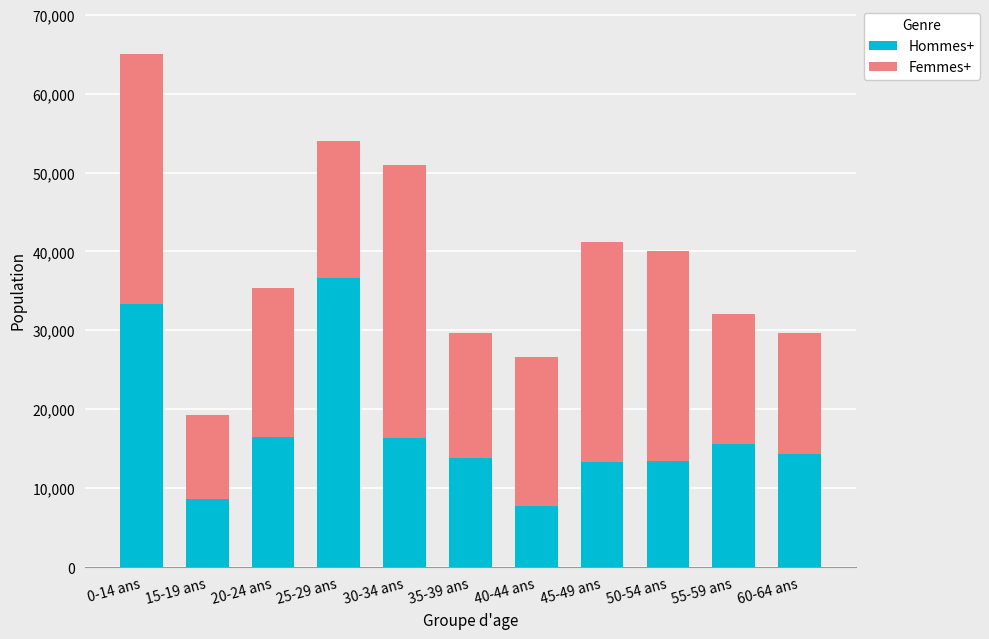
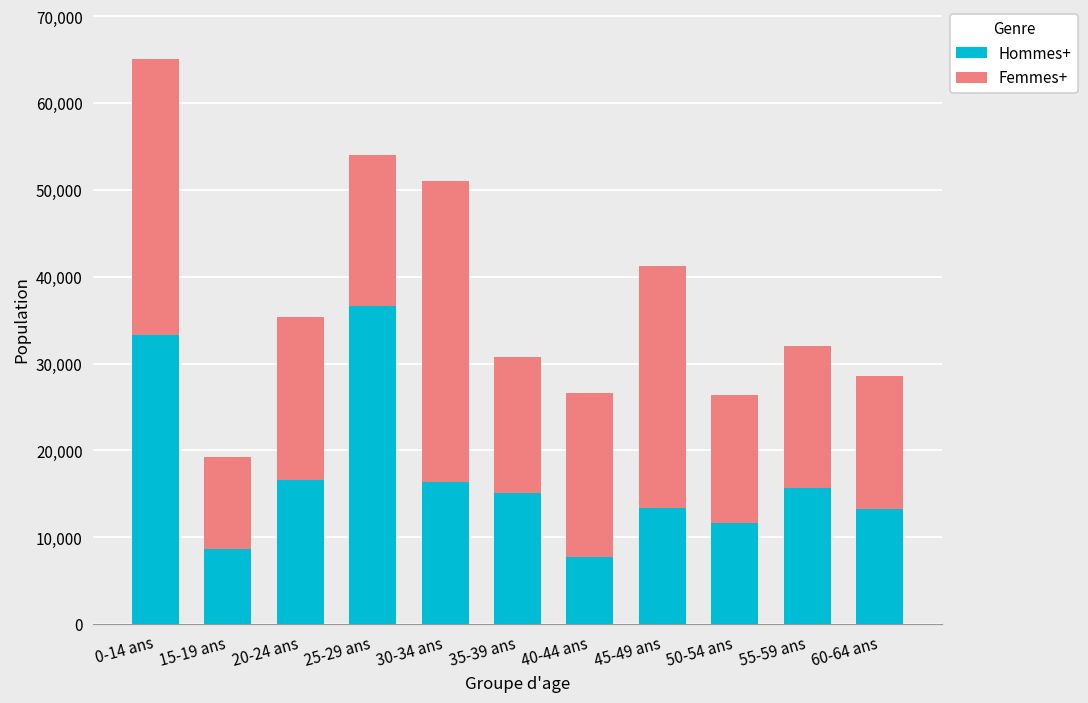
Hommes+, 35-39 ans: 14,000 -> 15,000
Hommes+, 50-54 ans: 13,000 -> 12,000
Femmes+, 50-54 ans: 27,000 -> 15,000
Hommes+, 60-64 ans: 14,000 -> 13,000
